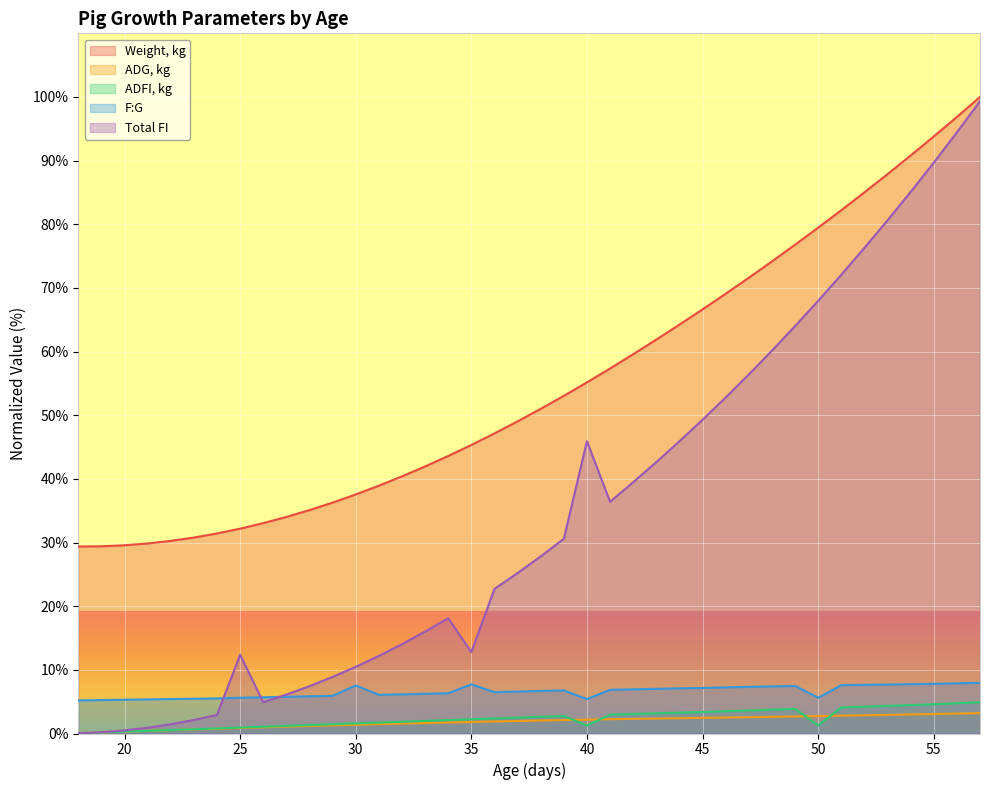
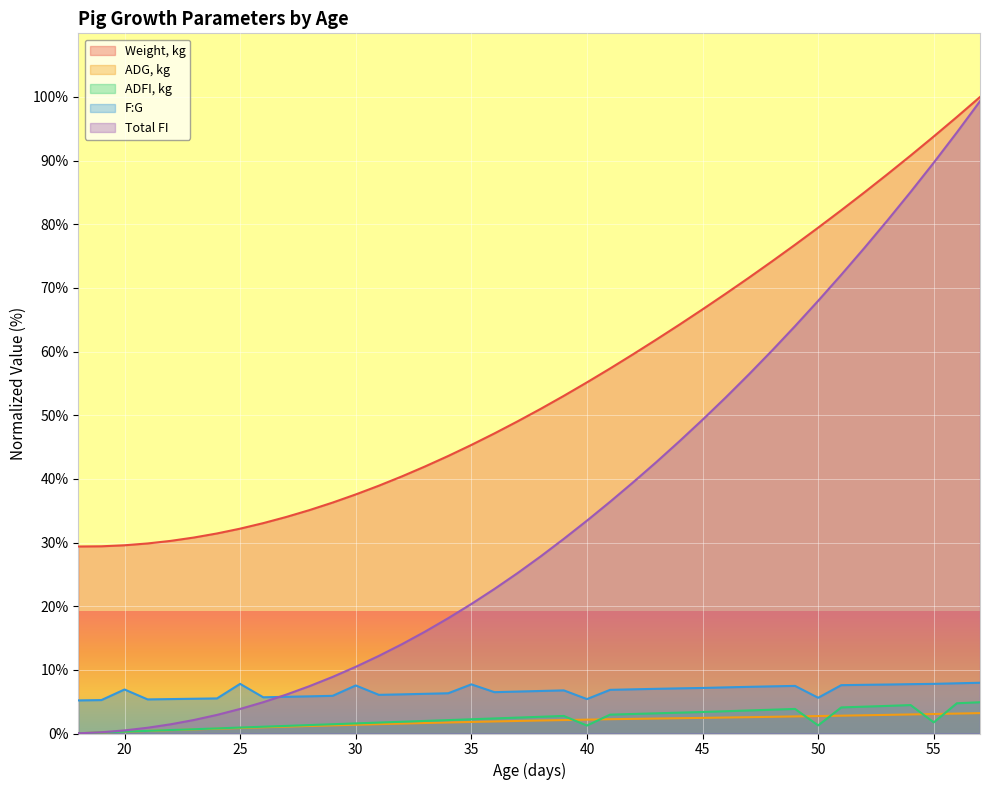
F:G, 20: 5% -> 7%
F:G, 25: 6% -> 8%
Total FI, 25: 12% -> 4%
Total FI, 35: 13% -> 20%
Total FI, 40: 46% -> 33%
ADFI, kg, 55: 5% -> 2%
